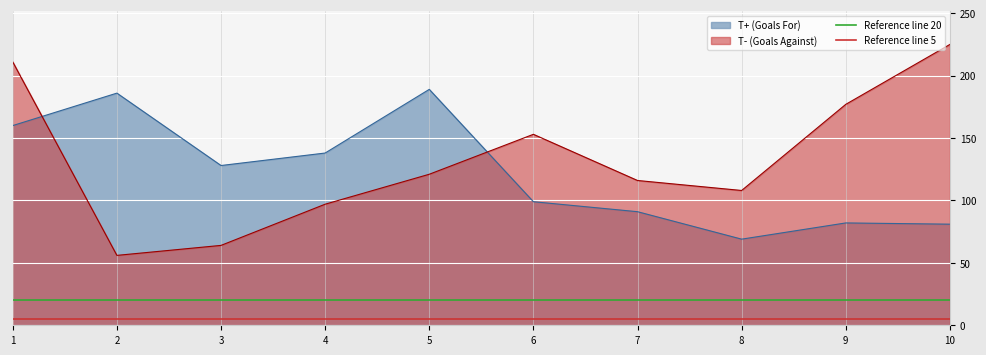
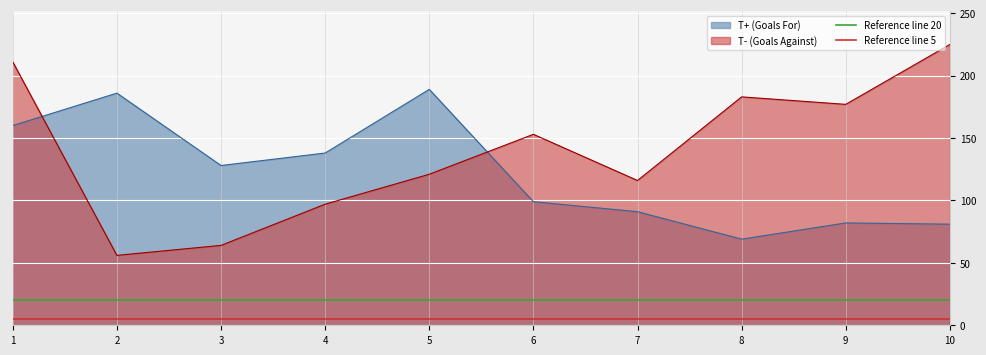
T- (Goals Against), 8: 108 -> 183
